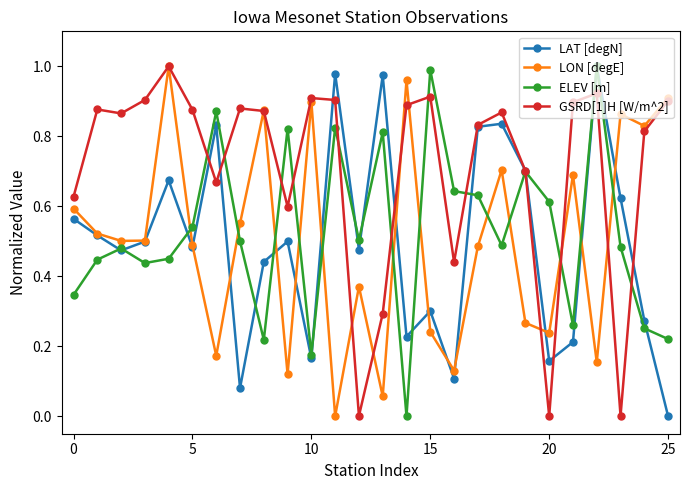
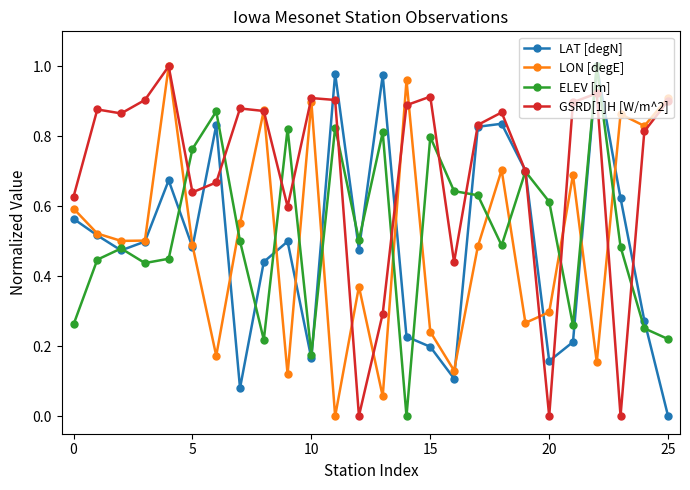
ELEV [m], 0: 0.35 -> 0.26
ELEV [m], 5: 0.54 -> 0.76
GSRD[1]H [W/m^2], 5: 0.88 -> 0.64
LAT [degN], 15: 0.30 -> 0.20
ELEV [m], 15: 0.99 -> 0.80
LON [degE], 20: 0.24 -> 0.30
